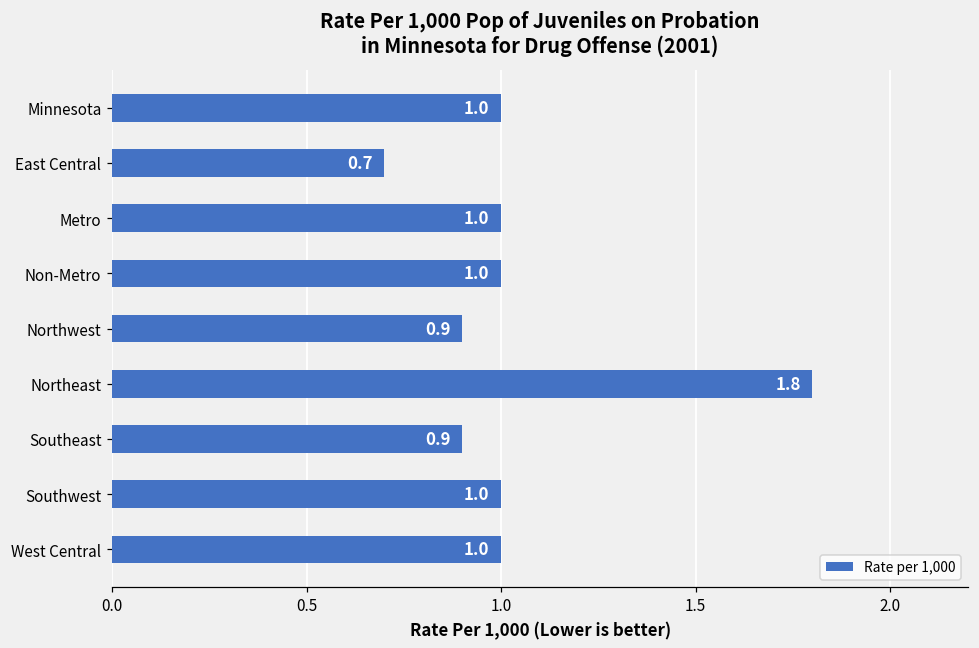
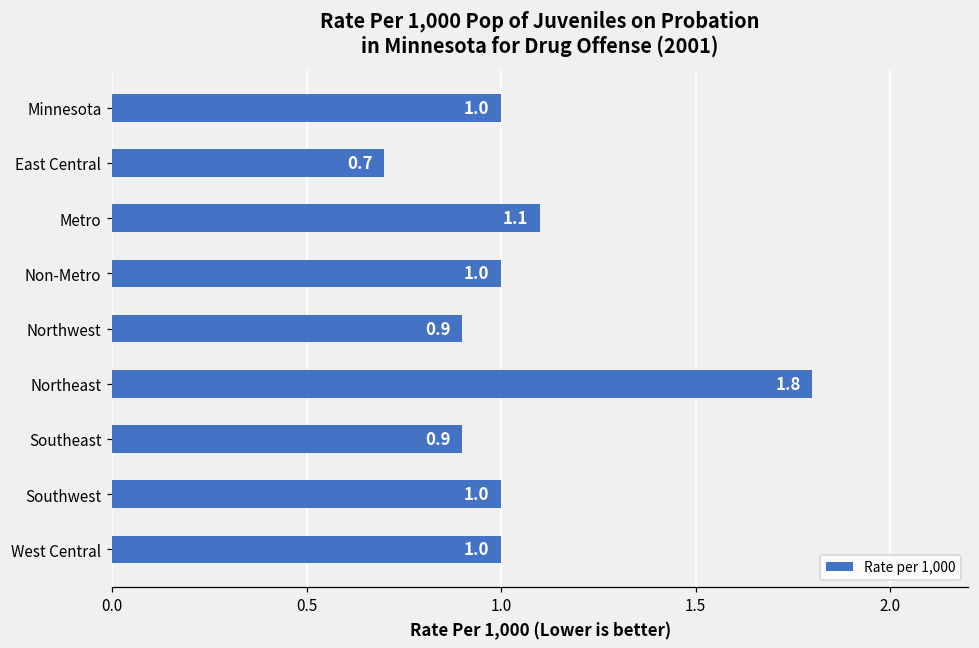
Metro: 1.0 -> 1.1
